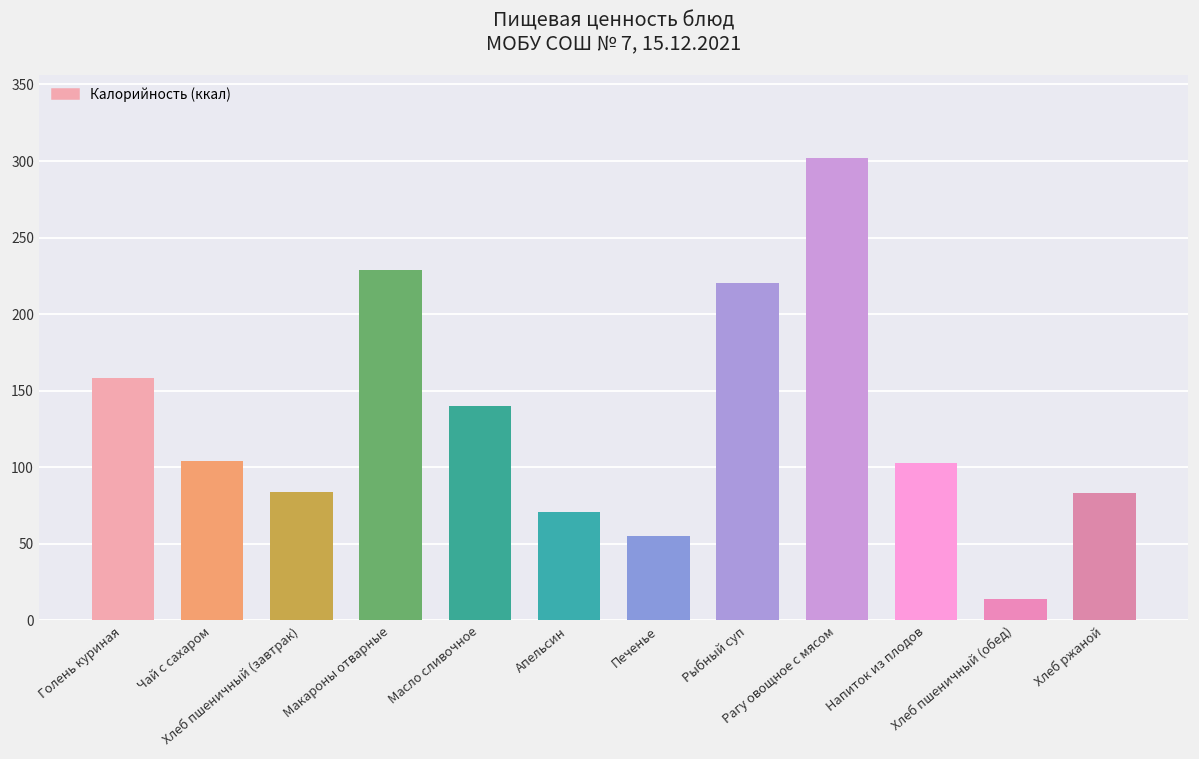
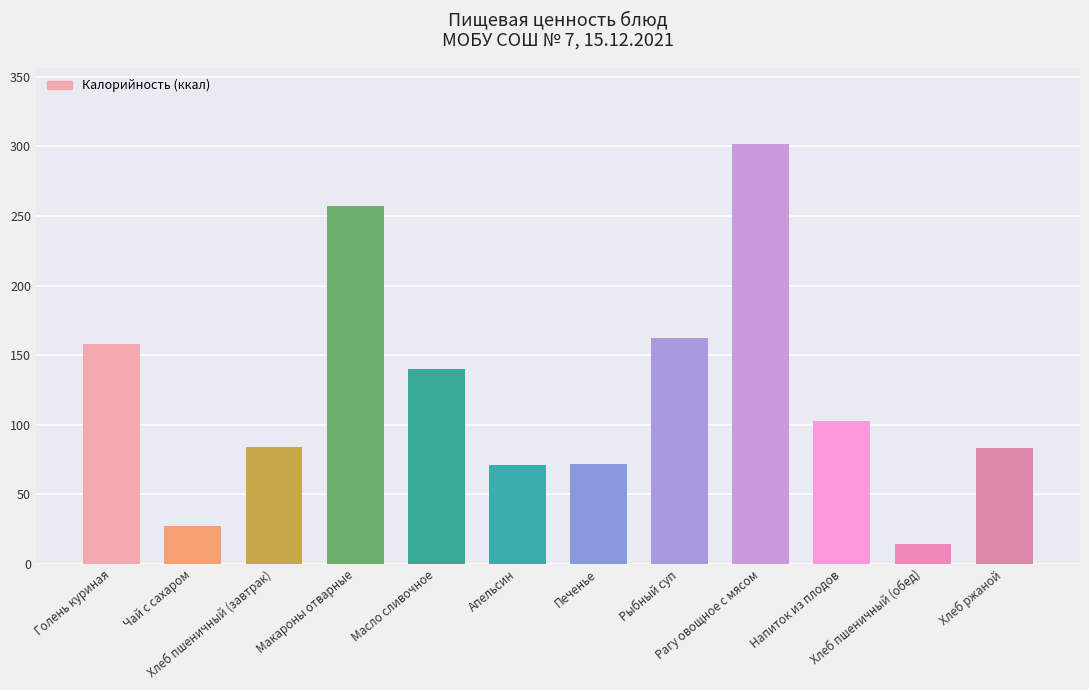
Чай с сахаром: 104 -> 27
Макароны отварные: 229 -> 257
Печенье: 55 -> 72
Рыбный суп: 220 -> 162
